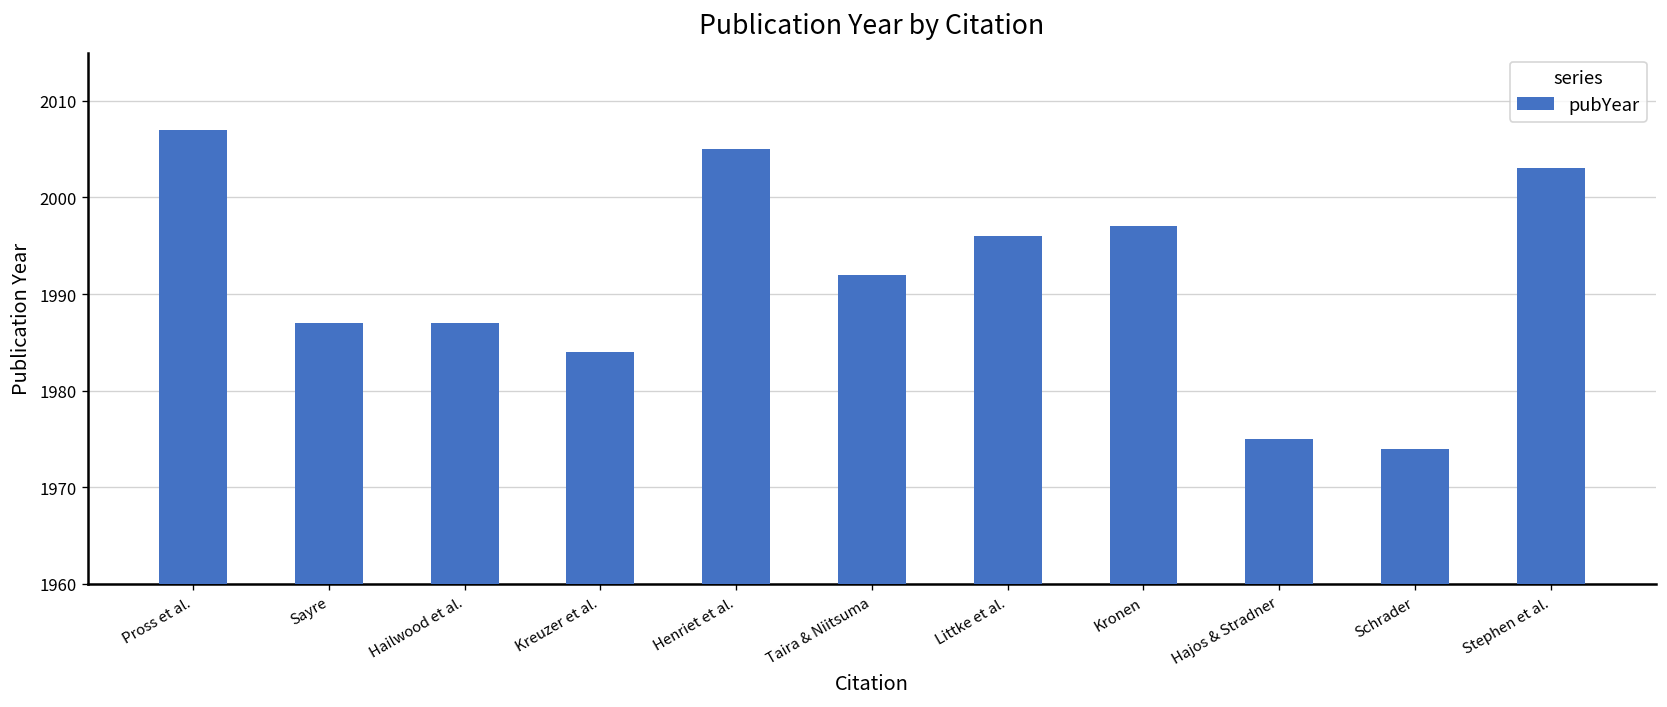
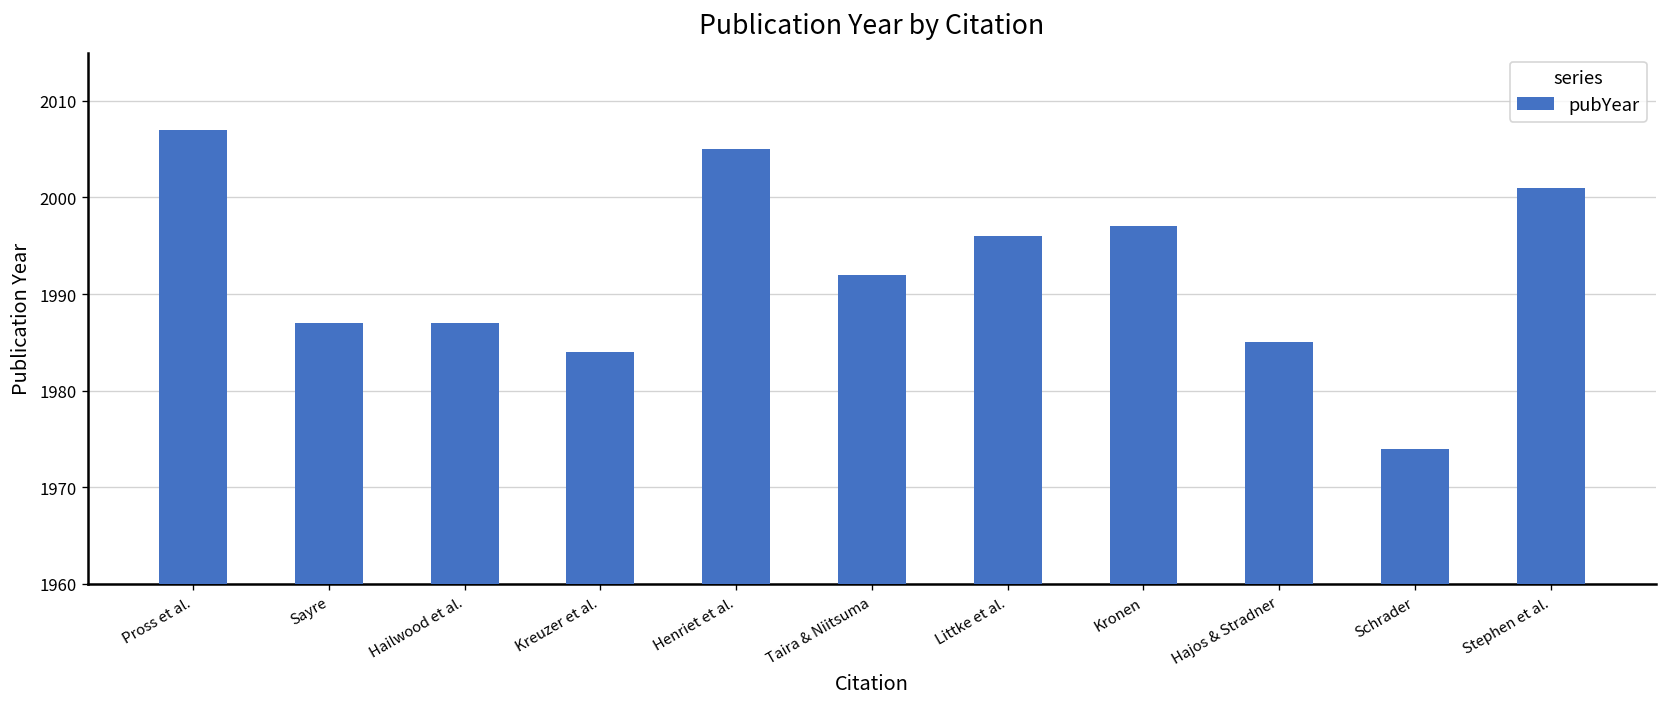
Hajos & Stradner: 1975 -> 1985
Stephen et al.: 2003 -> 2001
